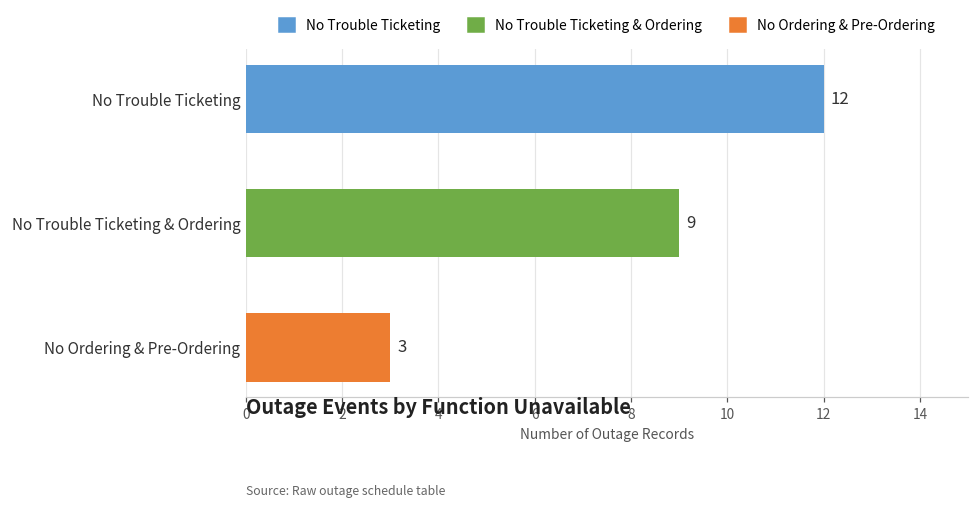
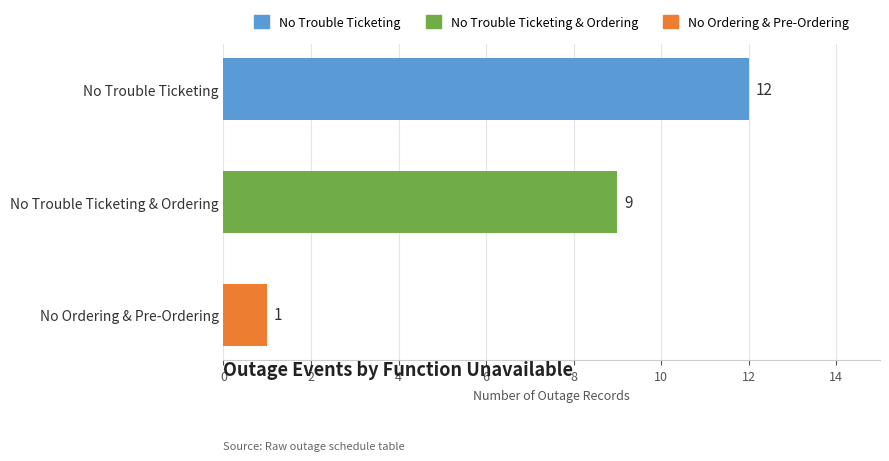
No Ordering & Pre-Ordering: 3 -> 1
